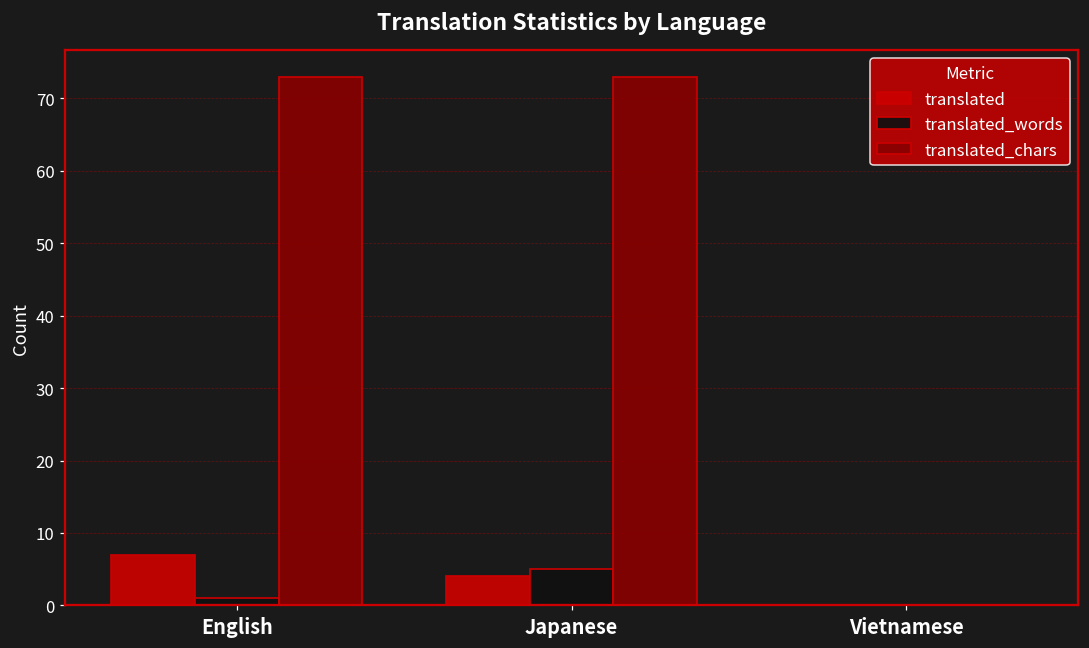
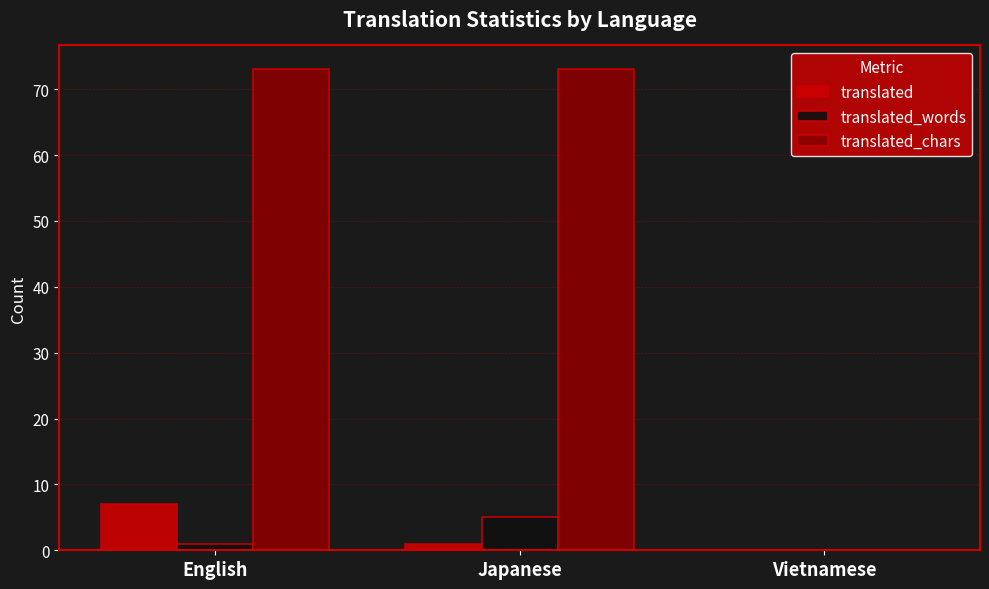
translated, Japanese: 4 -> 1
